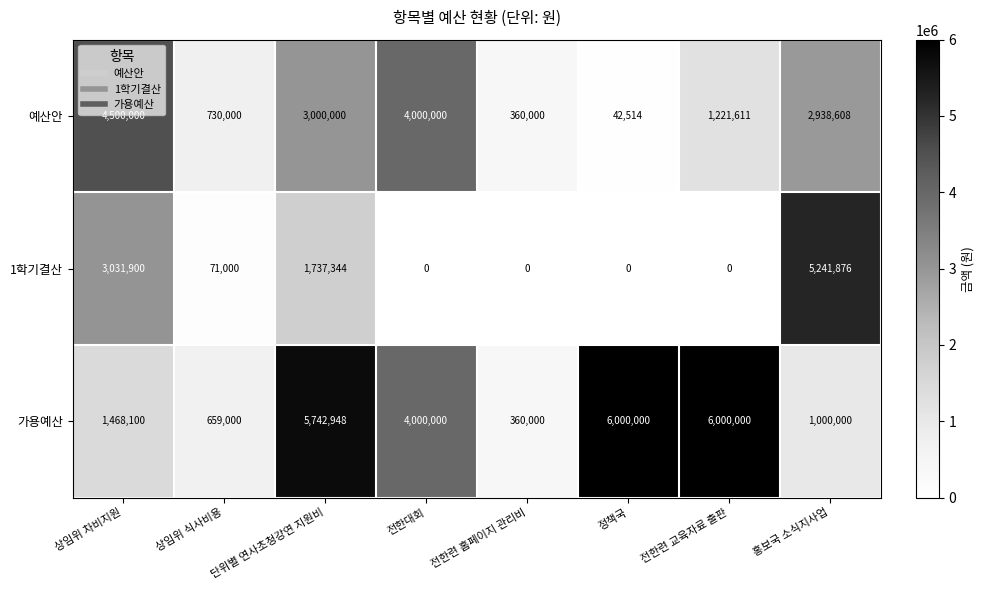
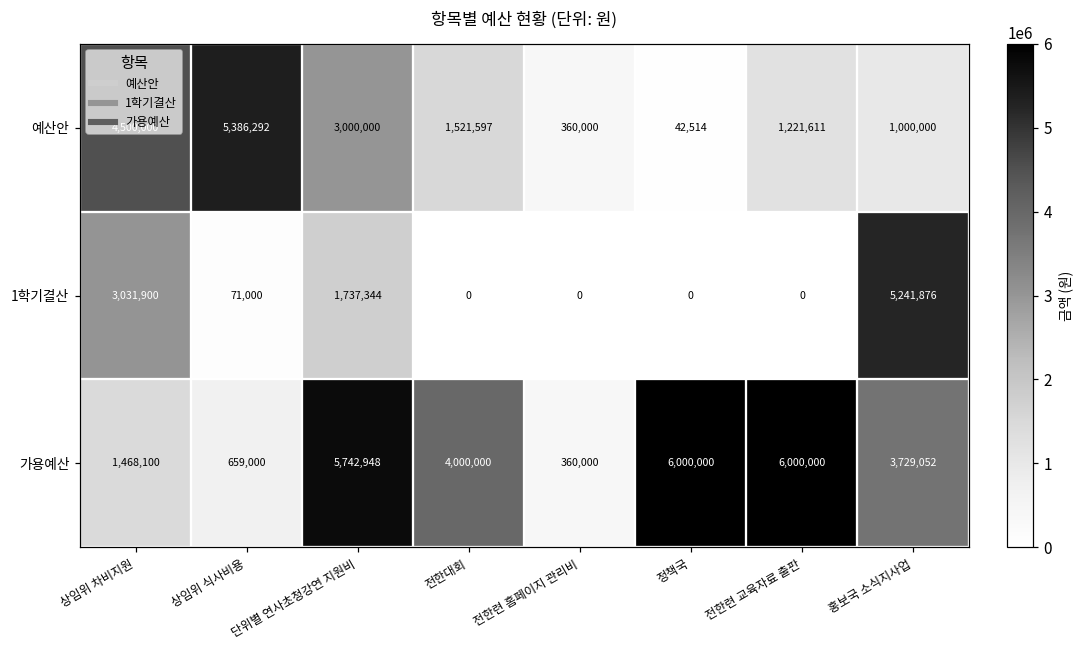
예산안, 상임위 식사비용: 730,000 -> 5,386,292
예산안, 전한대회: 4,000,000 -> 1,521,597
예산안, 홍보국 소식지사업: 2,938,608 -> 1,000,000
가용예산, 홍보국 소식지사업: 1,000,000 -> 3,729,052
